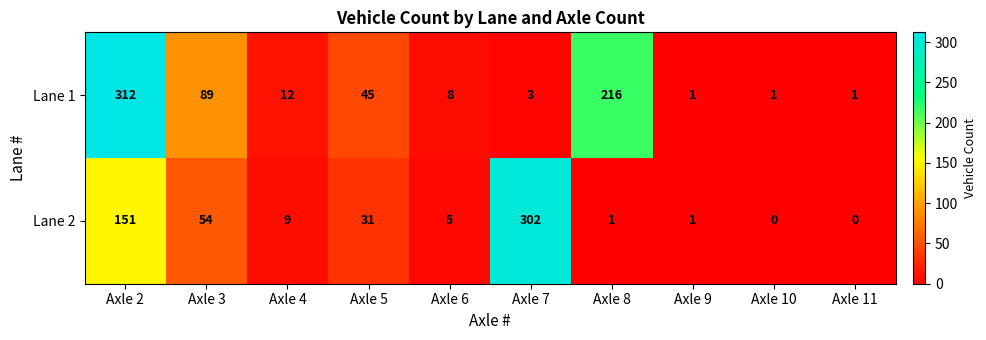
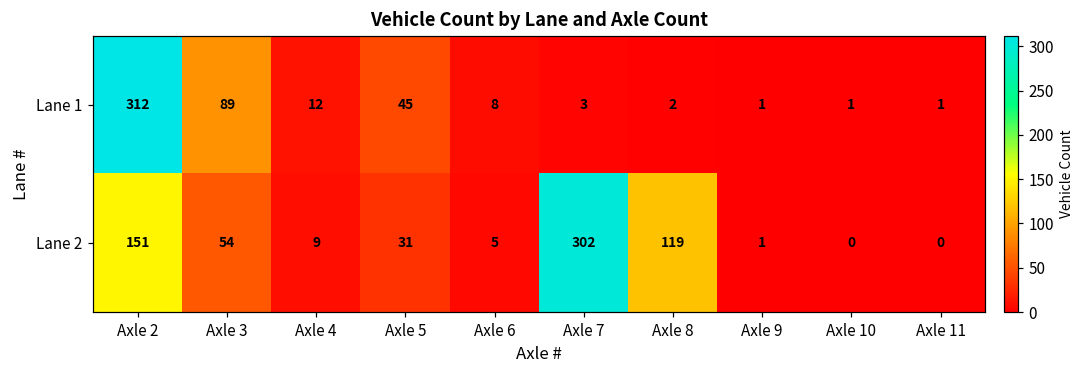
Lane 1, Axle 8: 216 -> 2
Lane 2, Axle 8: 1 -> 119
